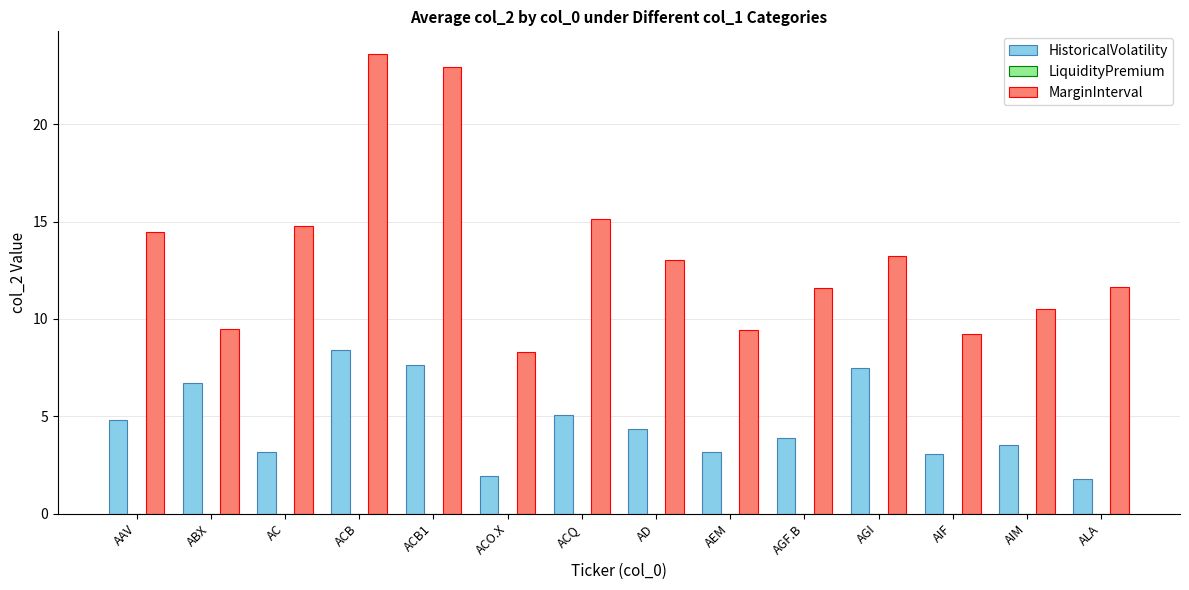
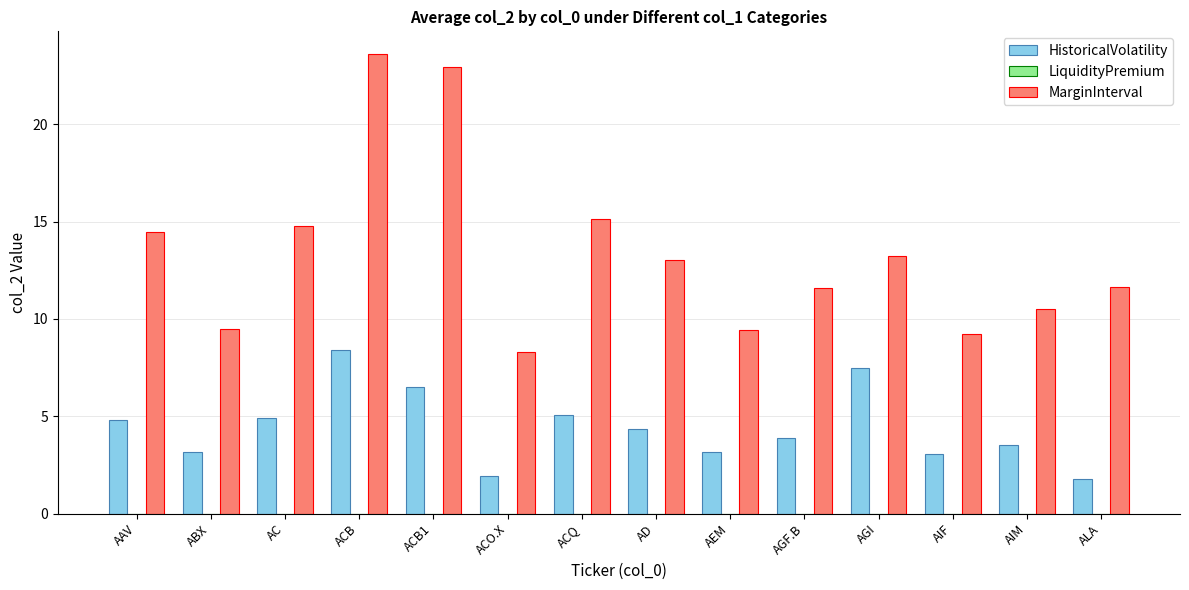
HistoricalVolatility, ABX: 6.7 -> 3.2
HistoricalVolatility, AC: 3.2 -> 4.9
HistoricalVolatility, ACB1: 7.6 -> 6.5
